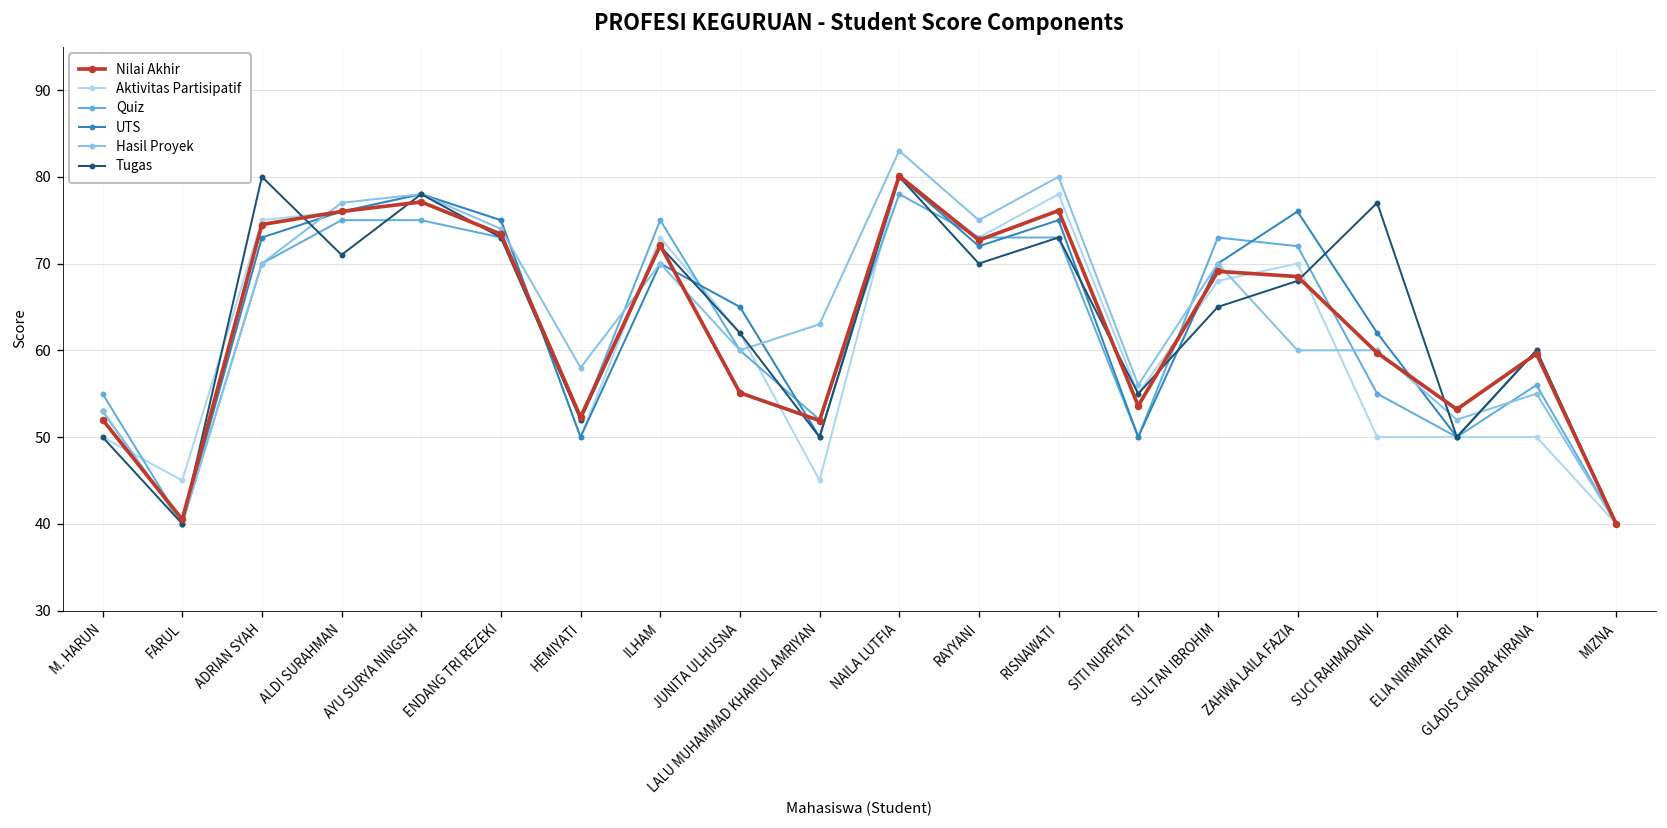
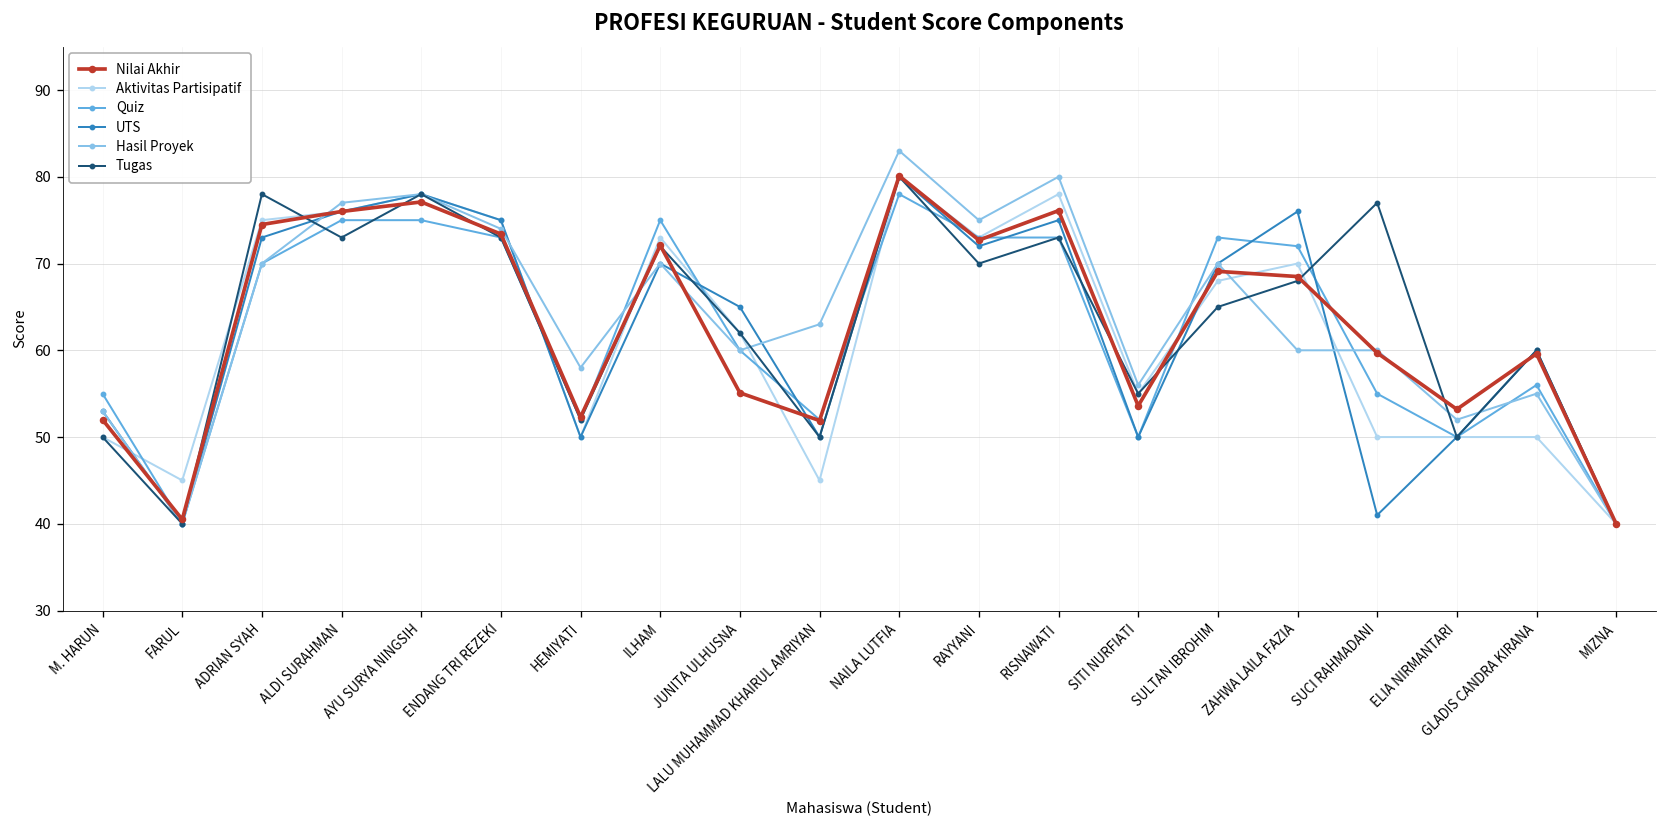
Tugas, ADRIAN SYAH: 80 -> 78
Tugas, ALDI SURAHMAN: 71 -> 73
UTS, SUCI RAHMADANI: 62 -> 41
